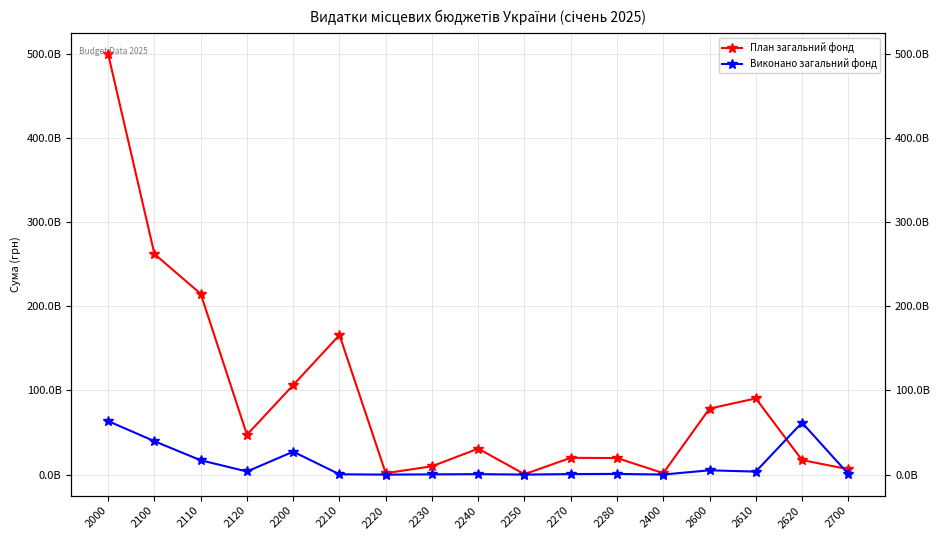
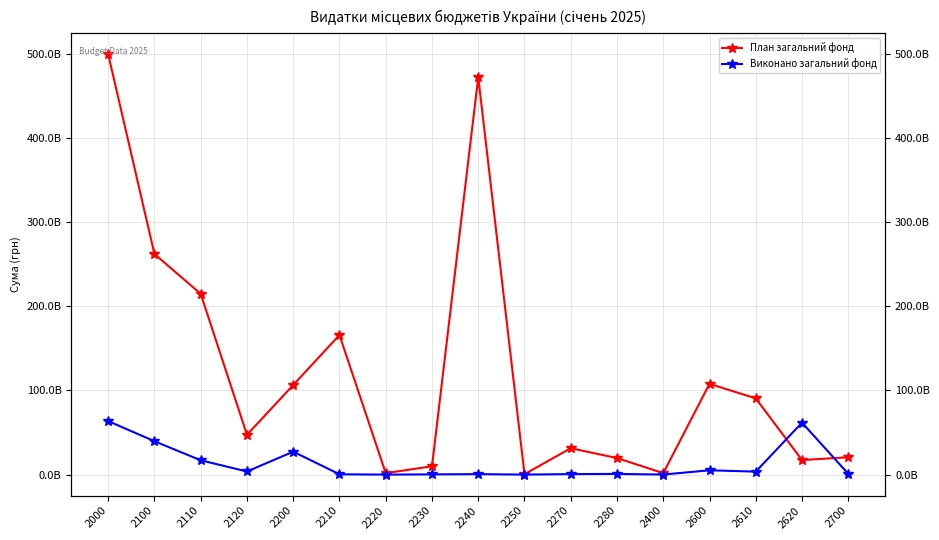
План загальний фонд, 2240: 30000000000 -> 470000000000
План загальний фонд, 2270: 20000000000 -> 30000000000
План загальний фонд, 2600: 80000000000 -> 110000000000
План загальний фонд, 2700: 10000000000 -> 20000000000
